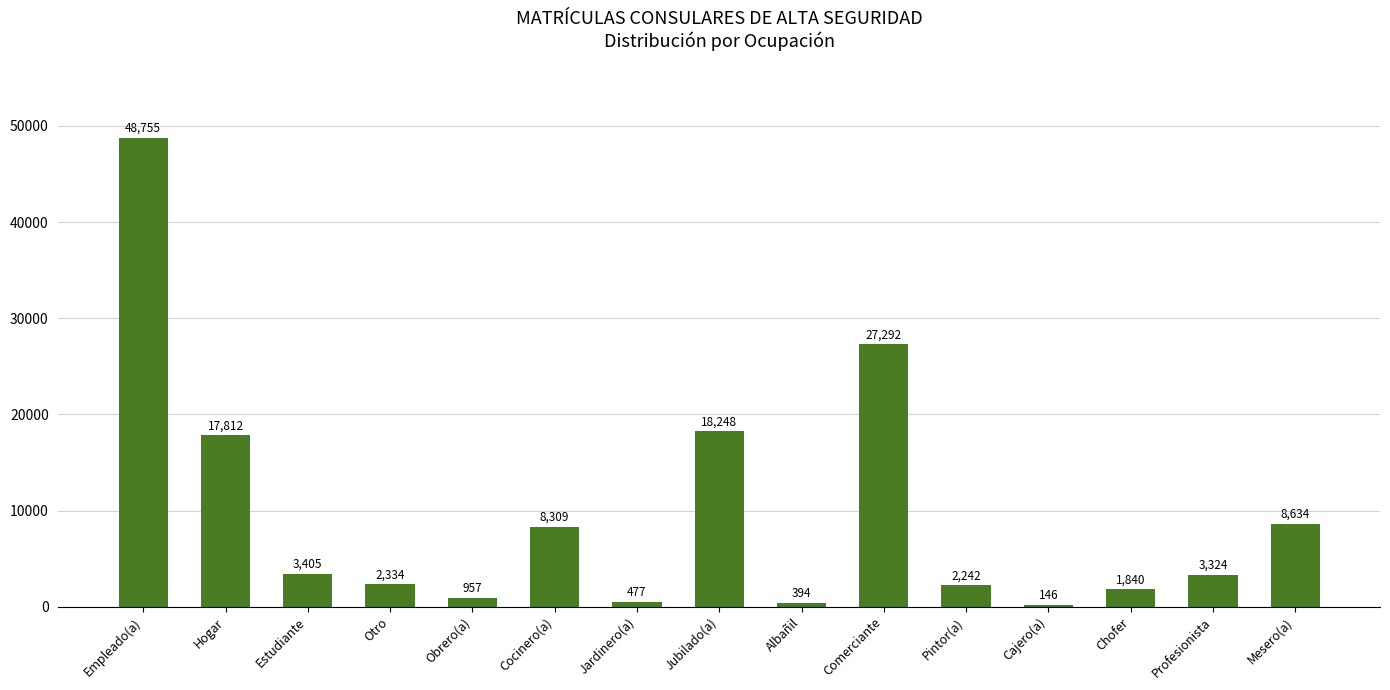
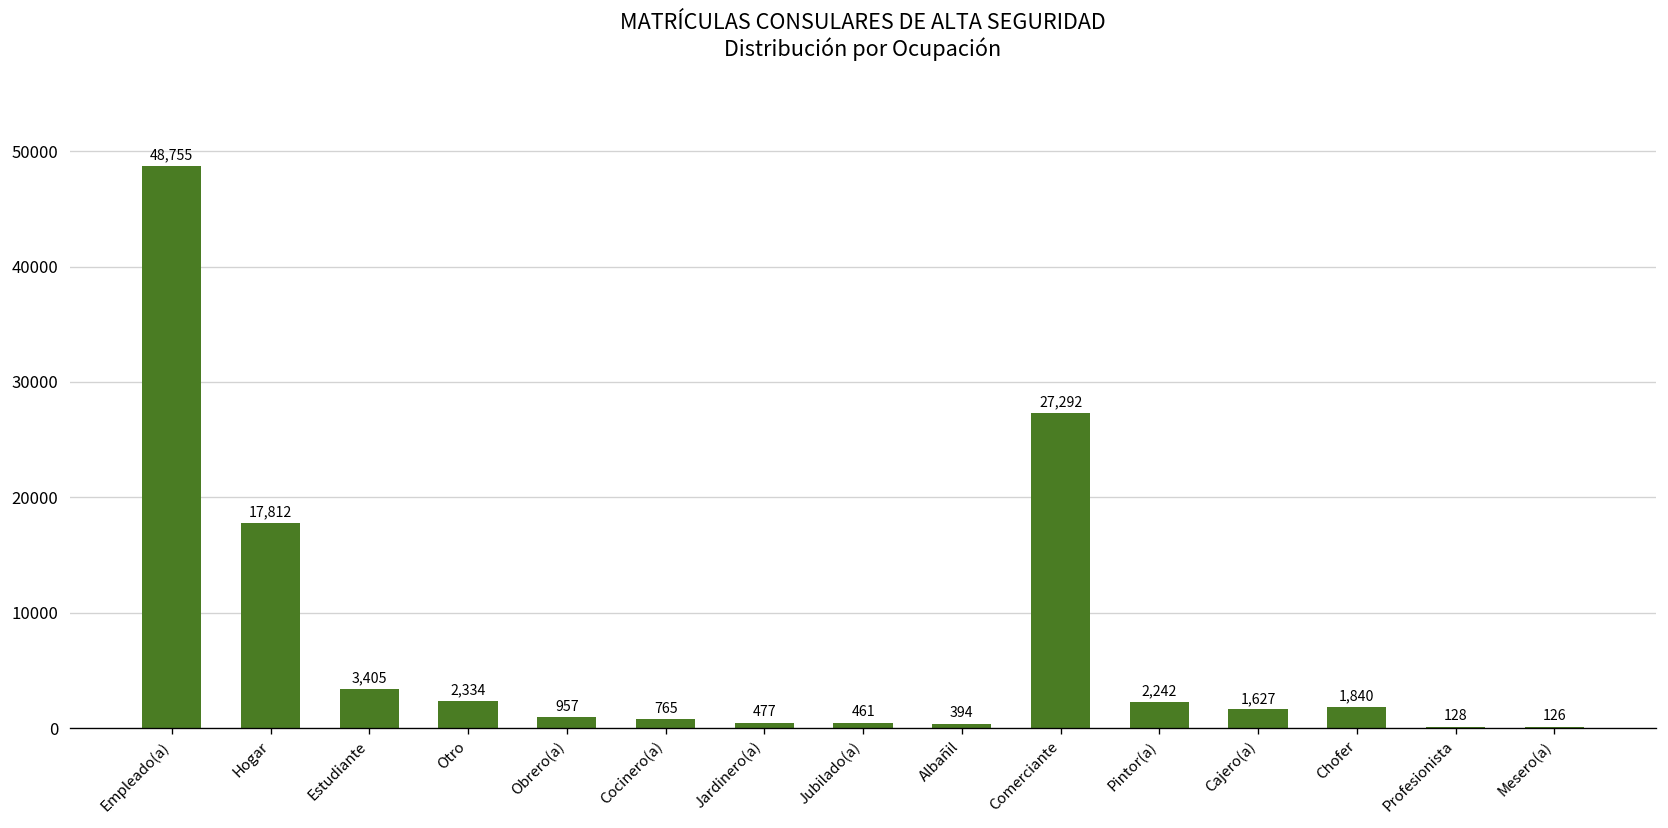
Cocinero(a): 8,309 -> 765
Jubilado(a): 18,248 -> 461
Cajero(a): 146 -> 1,627
Profesionista: 3,324 -> 128
Mesero(a): 8,634 -> 126
